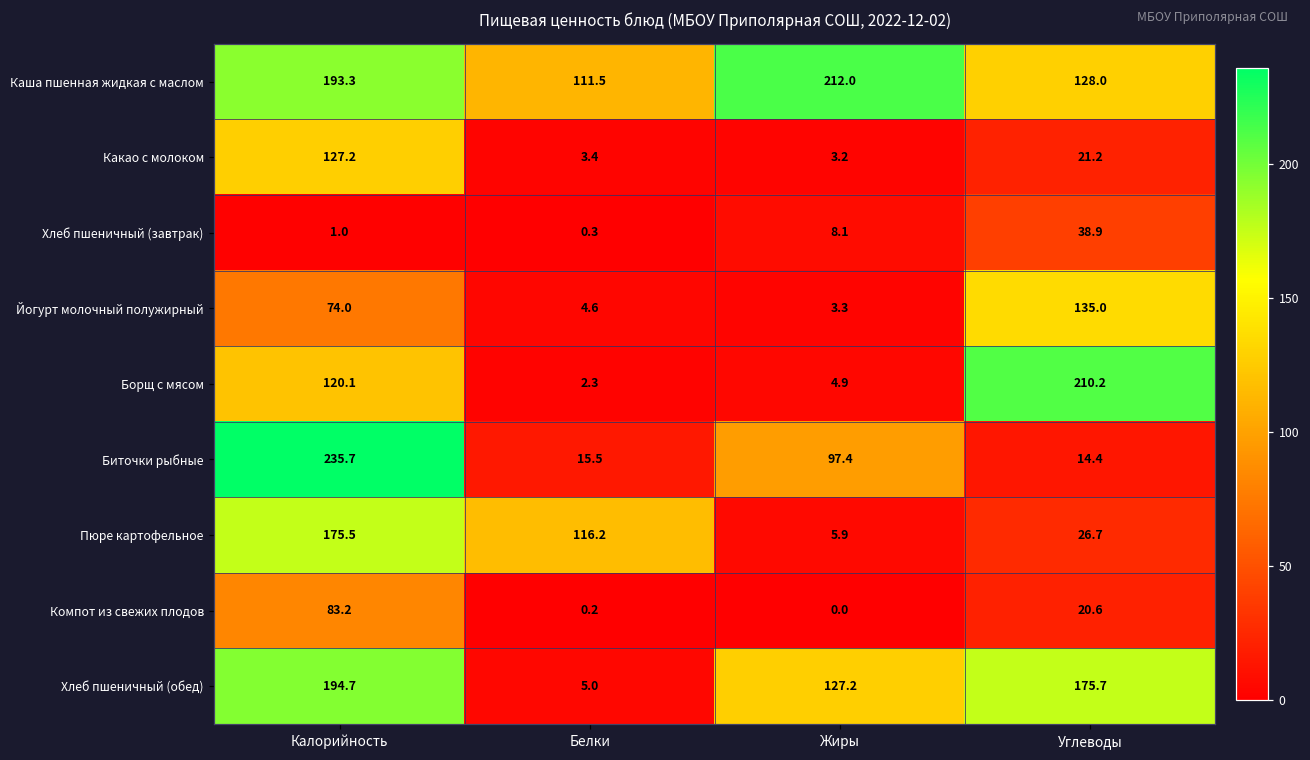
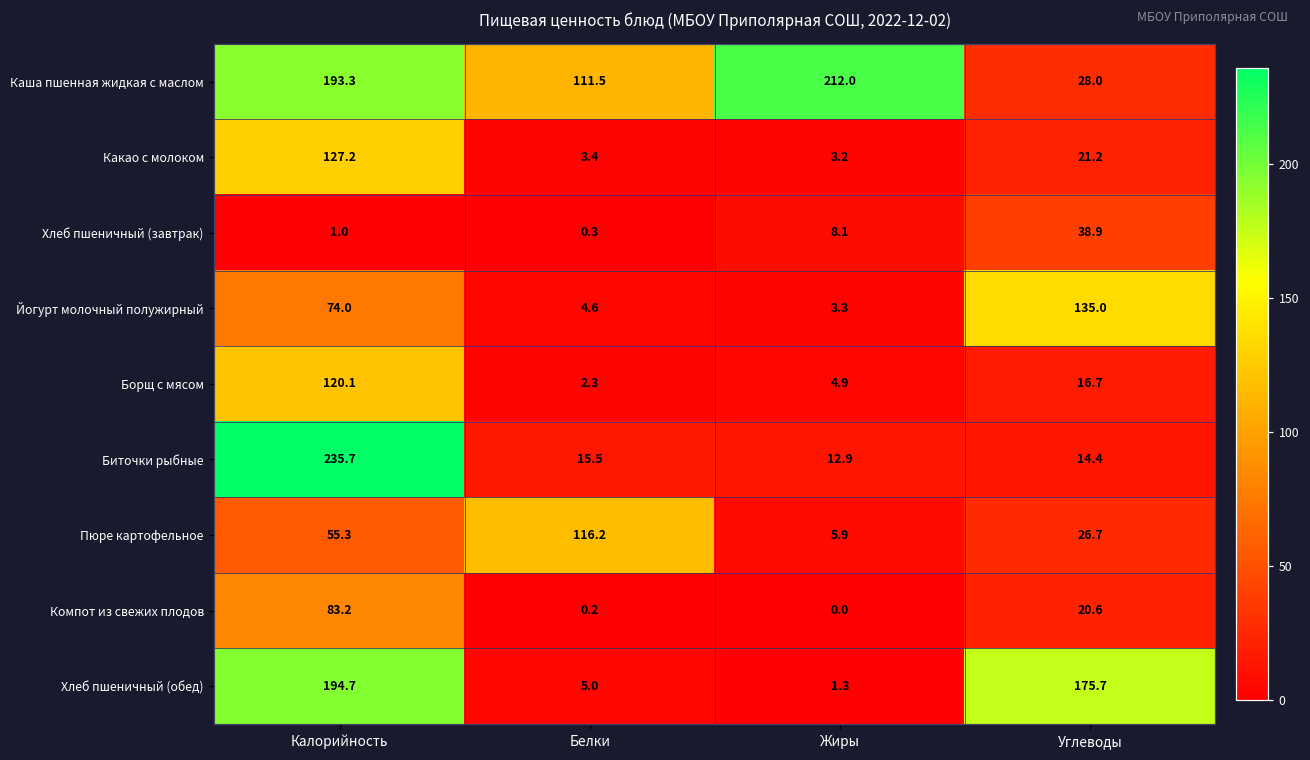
Каша пшенная жидкая с маслом, Углеводы: 128.0 -> 28.0
Борщ с мясом, Углеводы: 210.2 -> 16.7
Биточки рыбные, Жиры: 97.4 -> 12.9
Пюре картофельное, Калорийность: 175.5 -> 55.3
Хлеб пшеничный (обед), Жиры: 127.2 -> 1.3
